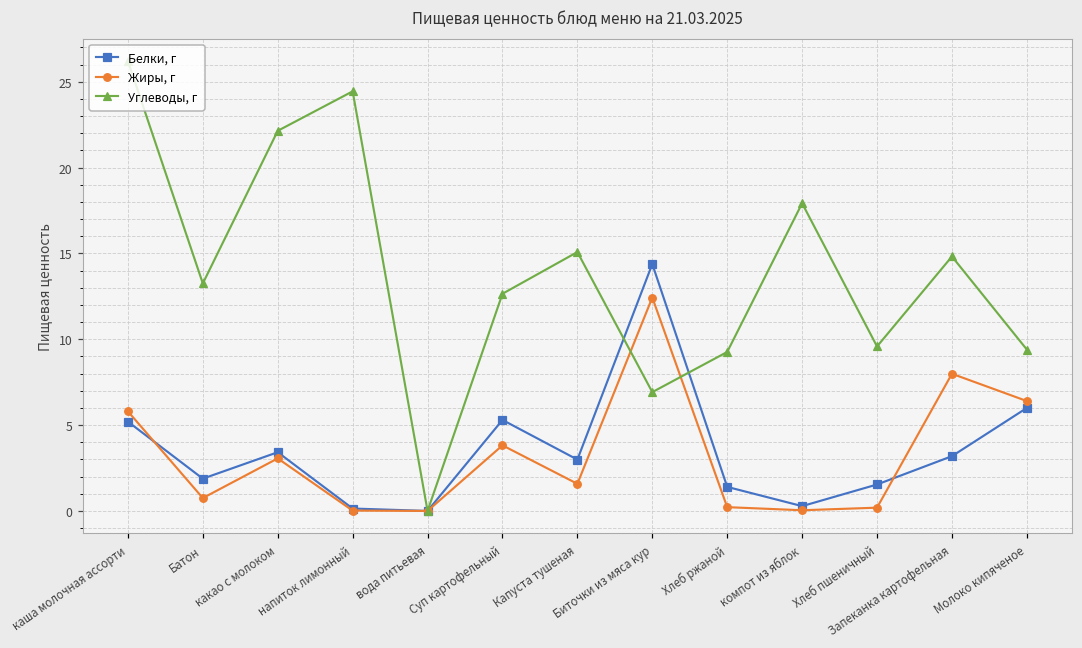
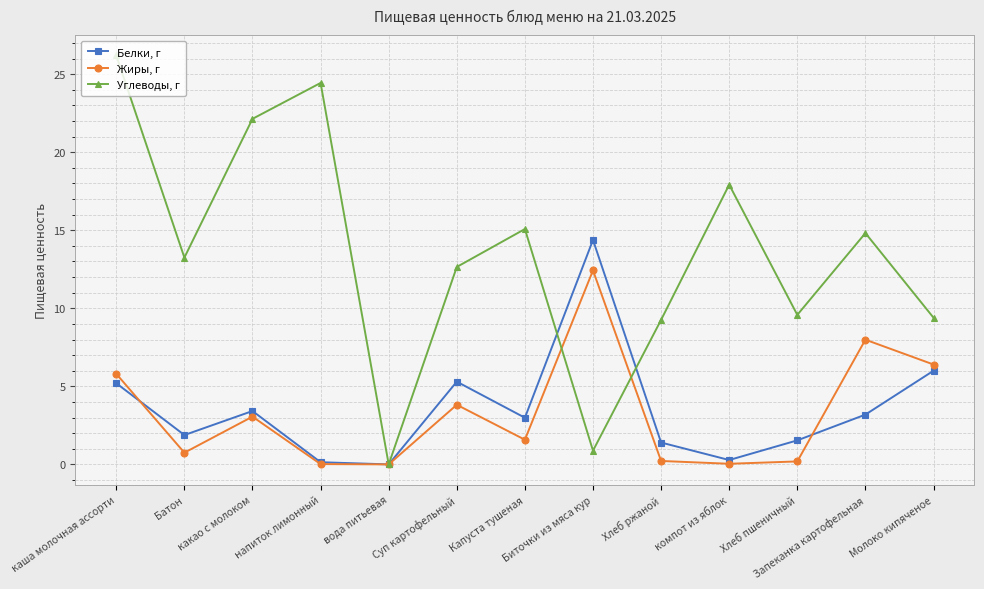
Углеводы, г, Биточки из мяса кур: 6.9 -> 0.9
